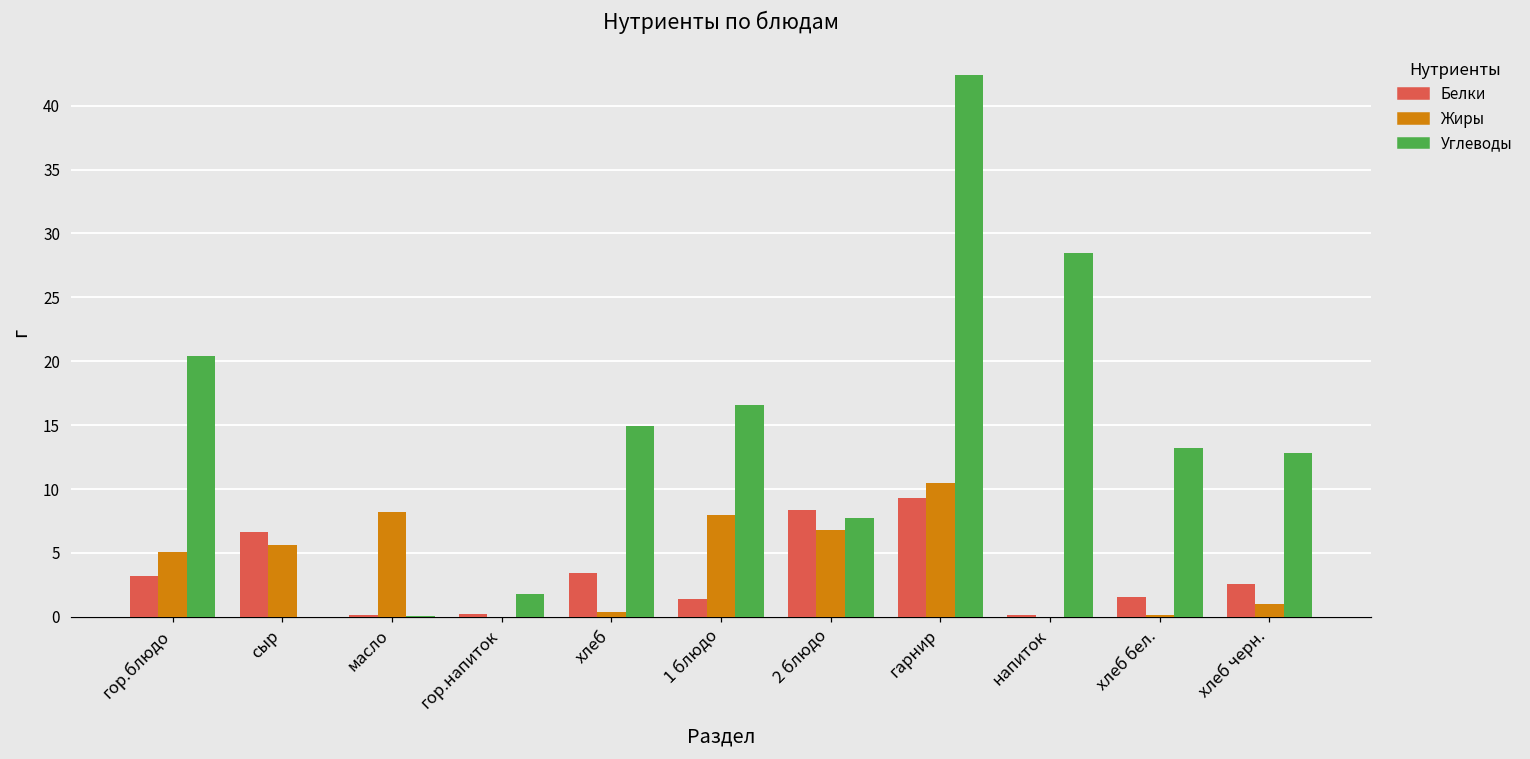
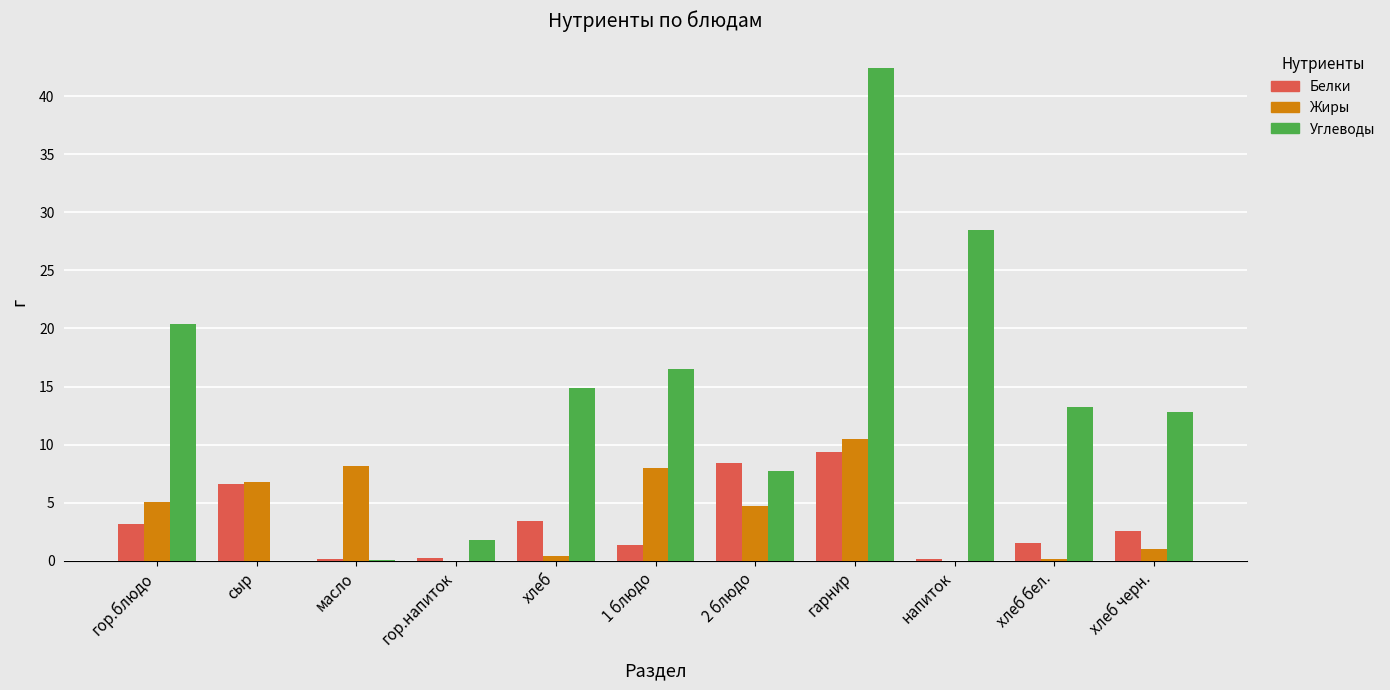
Жиры, сыр: 5.6 -> 6.8
Жиры, 2 блюдо: 6.8 -> 4.7
